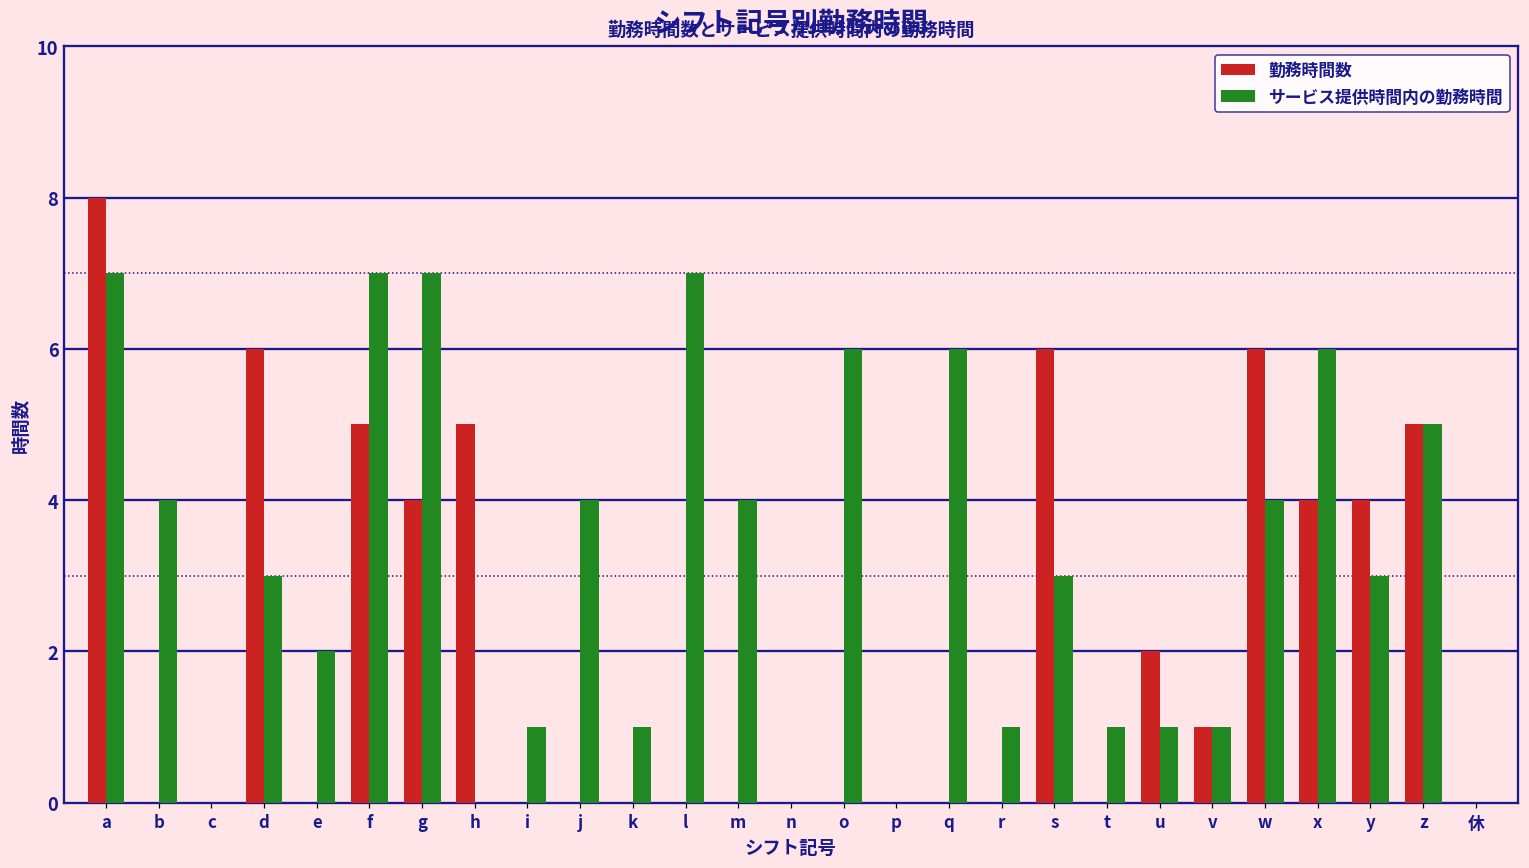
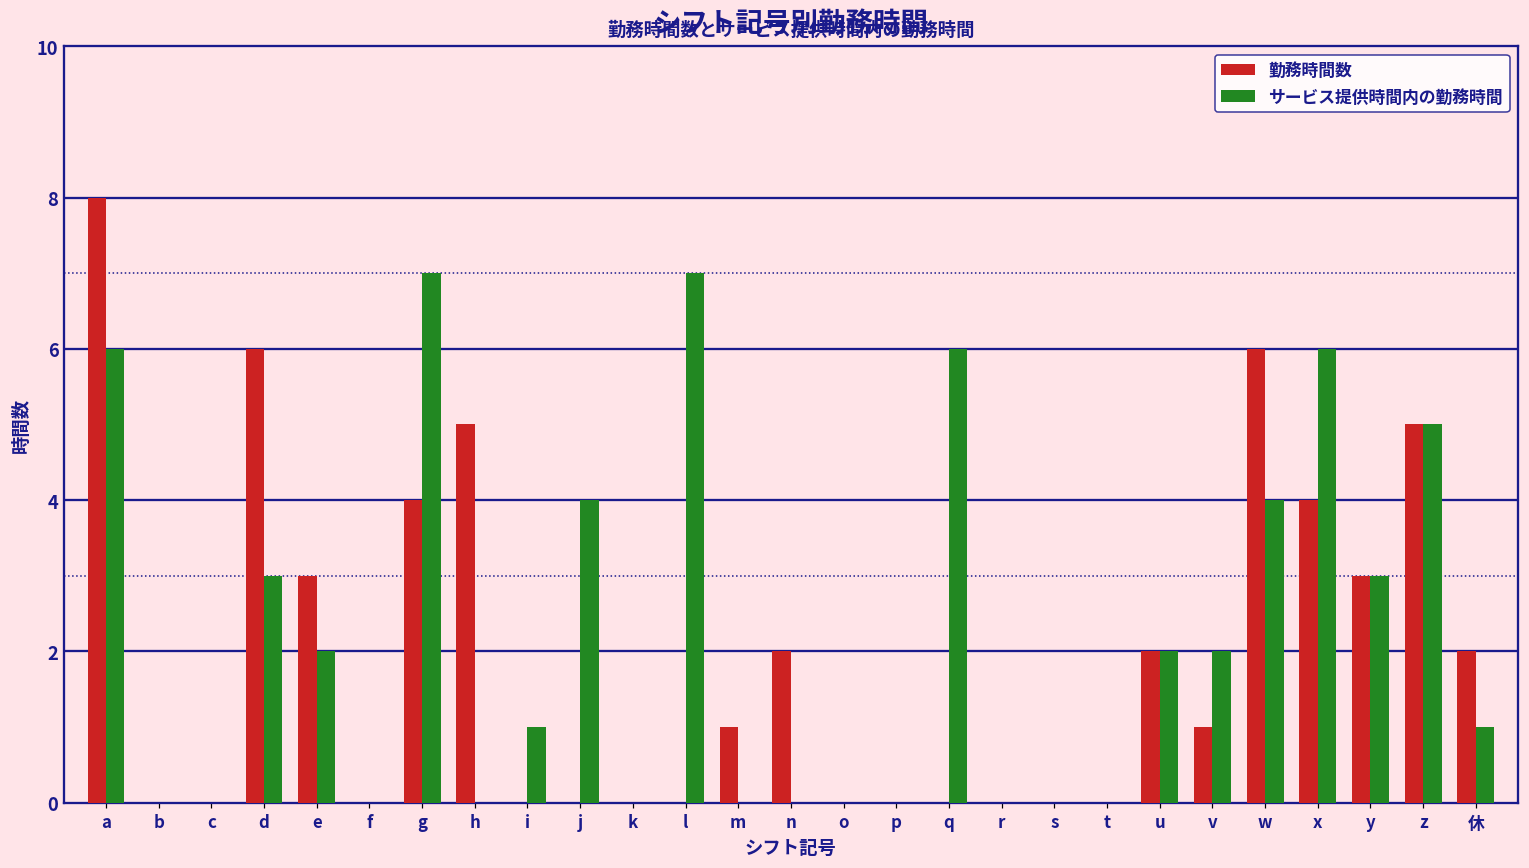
サービス提供時間内の勤務時間, a: 7 -> 6
サービス提供時間内の勤務時間, b: 4 -> 0
勤務時間数, e: 0 -> 3
勤務時間数, f: 5 -> 0
サービス提供時間内の勤務時間, f: 7 -> 0
サービス提供時間内の勤務時間, k: 1 -> 0
勤務時間数, m: 0 -> 1
サービス提供時間内の勤務時間, m: 4 -> 0
勤務時間数, n: 0 -> 2
サービス提供時間内の勤務時間, o: 6 -> 0
サービス提供時間内の勤務時間, r: 1 -> 0
勤務時間数, s: 6 -> 0
サービス提供時間内の勤務時間, s: 3 -> 0
サービス提供時間内の勤務時間, t: 1 -> 0
サービス提供時間内の勤務時間, u: 1 -> 2
サービス提供時間内の勤務時間, v: 1 -> 2
勤務時間数, y: 4 -> 3
勤務時間数, 休: 0 -> 2
サービス提供時間内の勤務時間, 休: 0 -> 1
